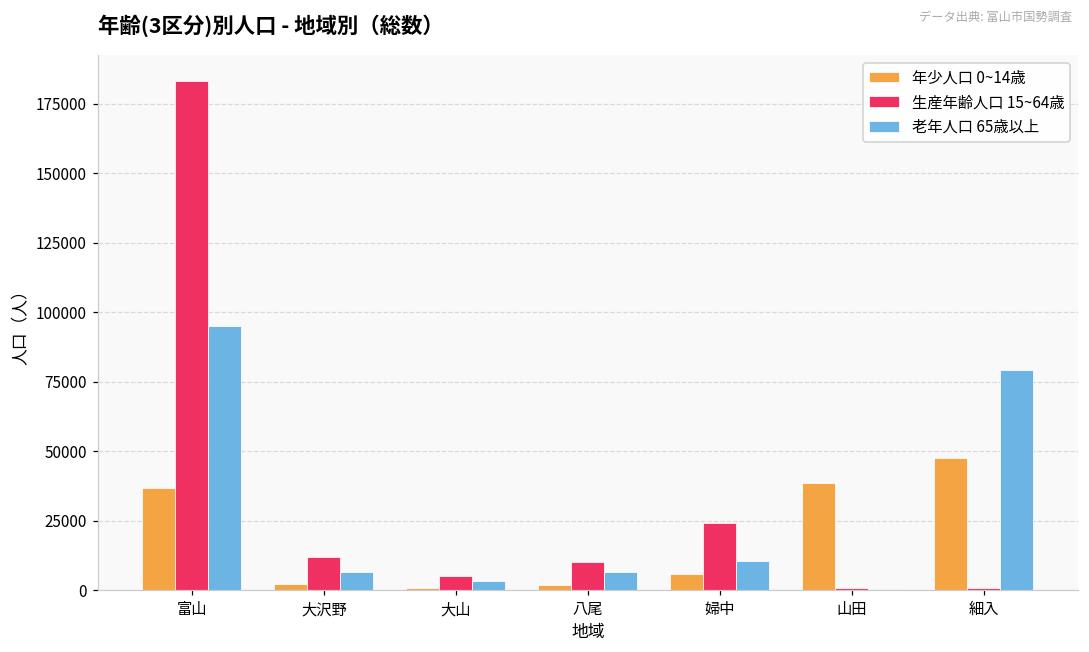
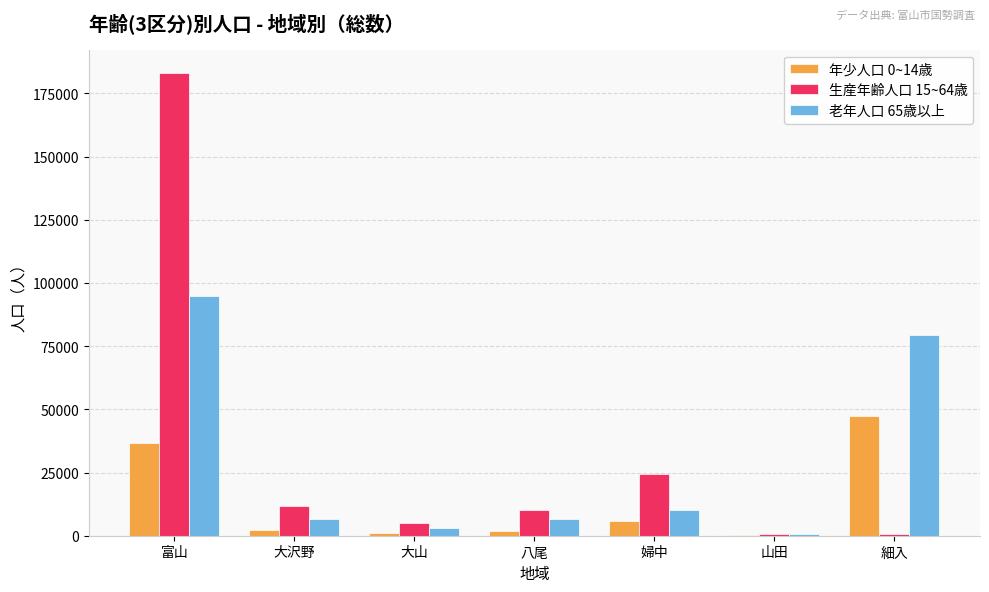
年少人口 0~14歳, 山田: 39000 -> 0
